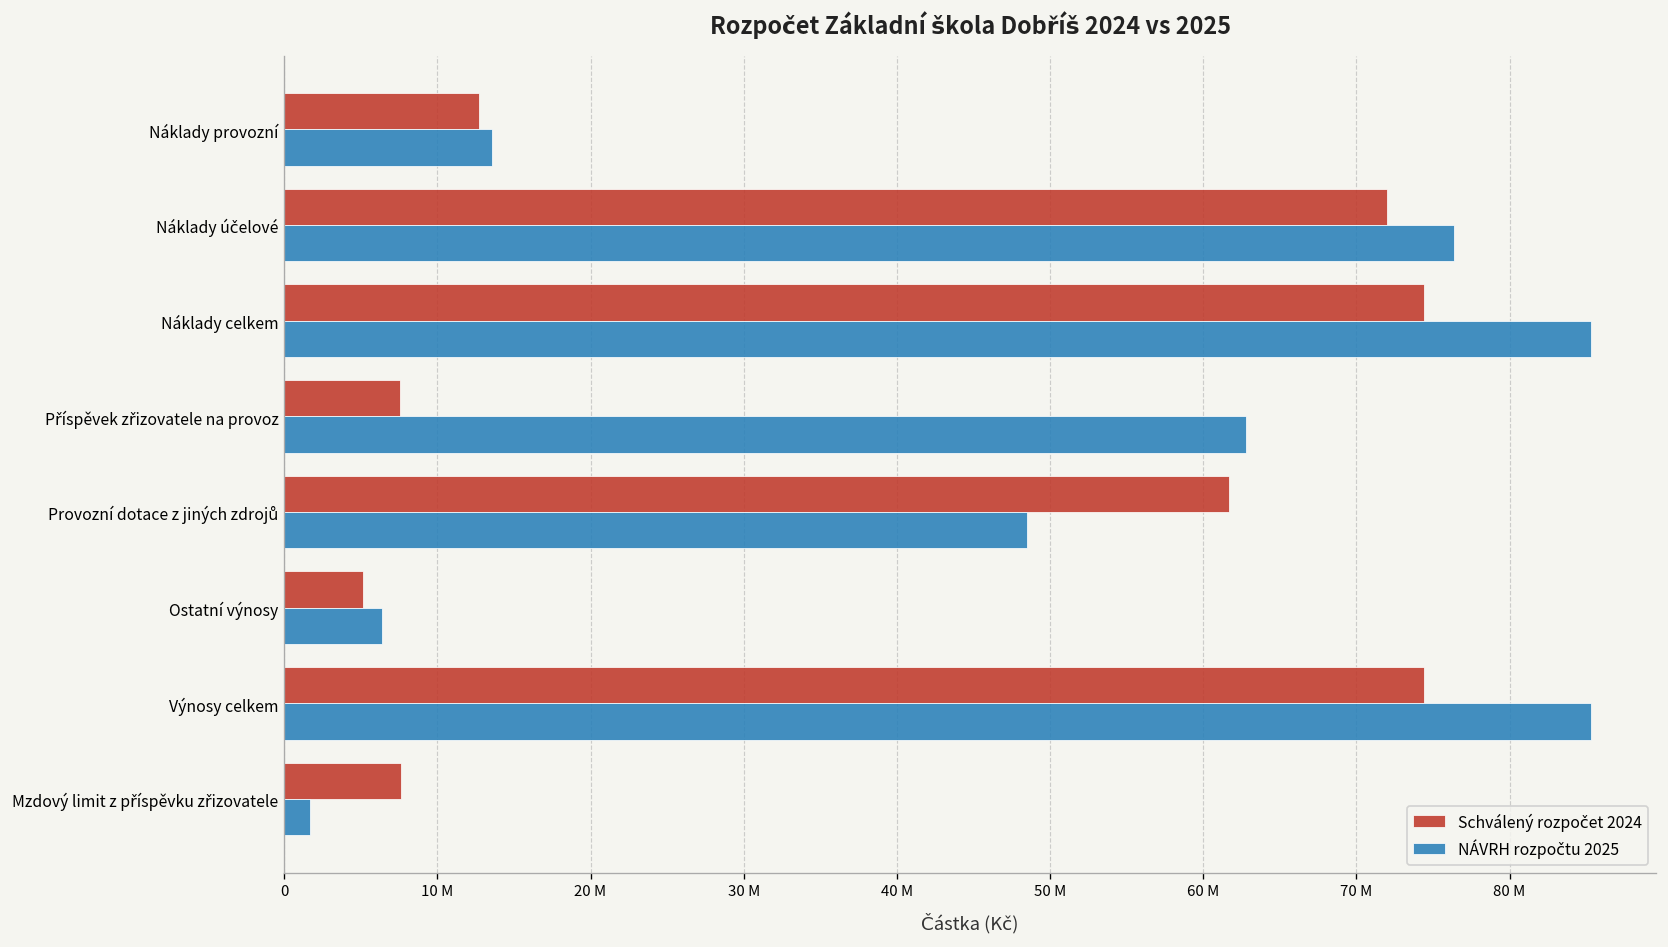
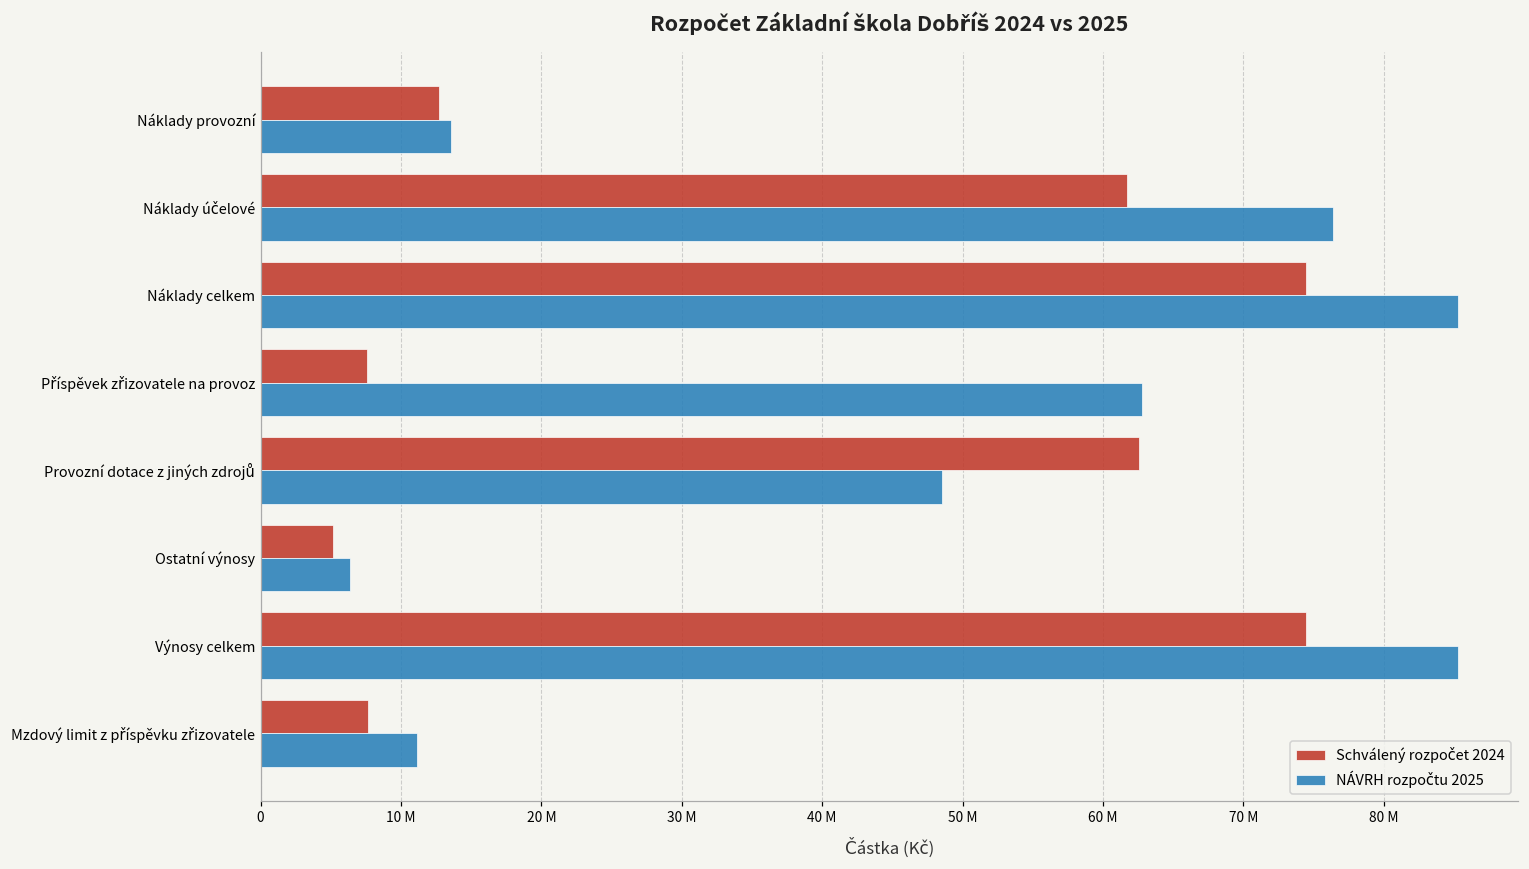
Schválený rozpočet 2024, Náklady účelové: 72000000 -> 61700000
Schválený rozpočet 2024, Provozní dotace z jiných zdrojů: 61700000 -> 62600000
NÁVRH rozpočtu 2025, Mzdový limit z příspěvku zřizovatele: 1700000 -> 11100000
